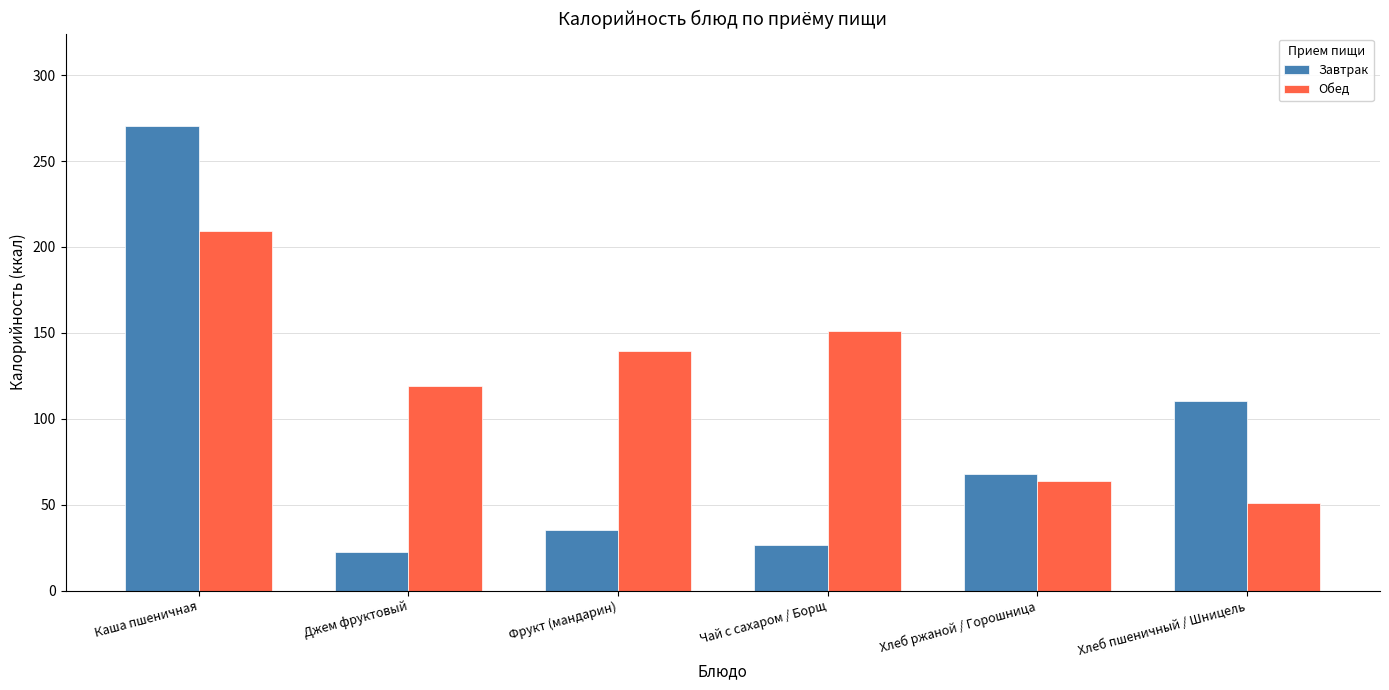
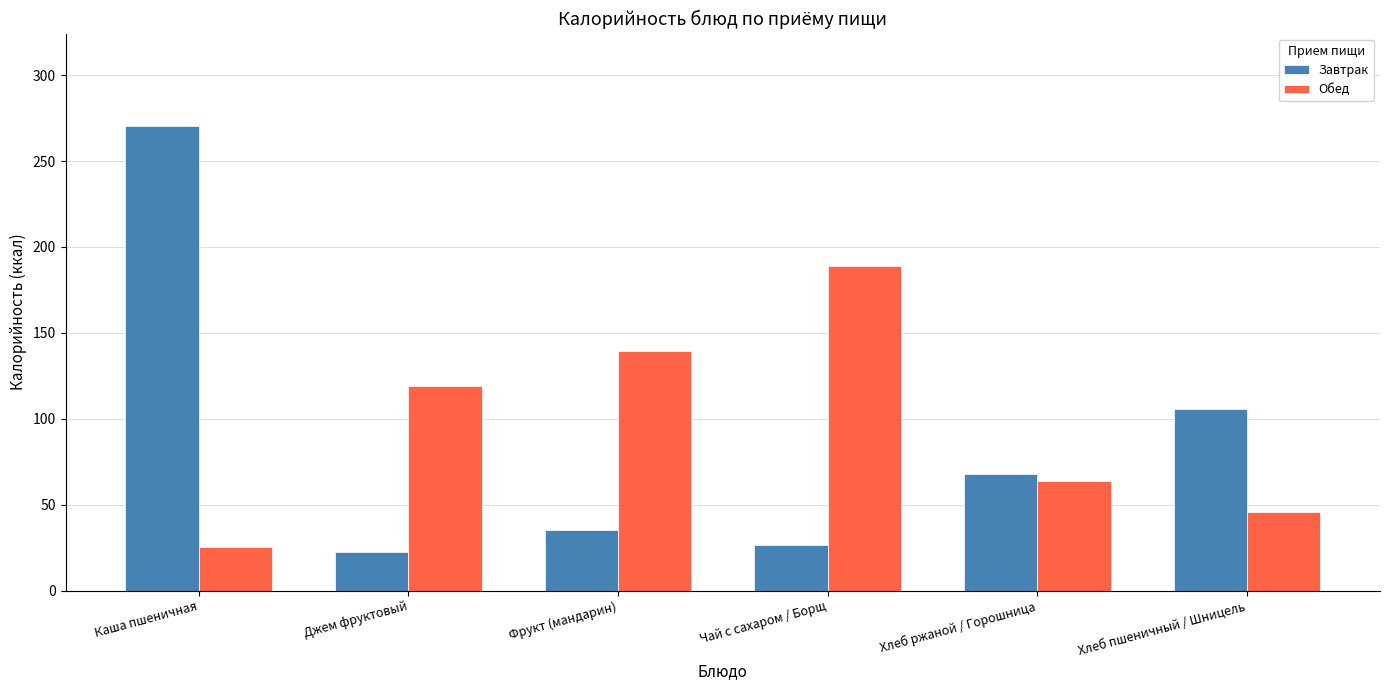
Обед, Каша пшеничная: 209 -> 25
Обед, Чай с сахаром / Борщ: 151 -> 189
Завтрак, Хлеб пшеничный / Шницель: 110 -> 106
Обед, Хлеб пшеничный / Шницель: 51 -> 46
